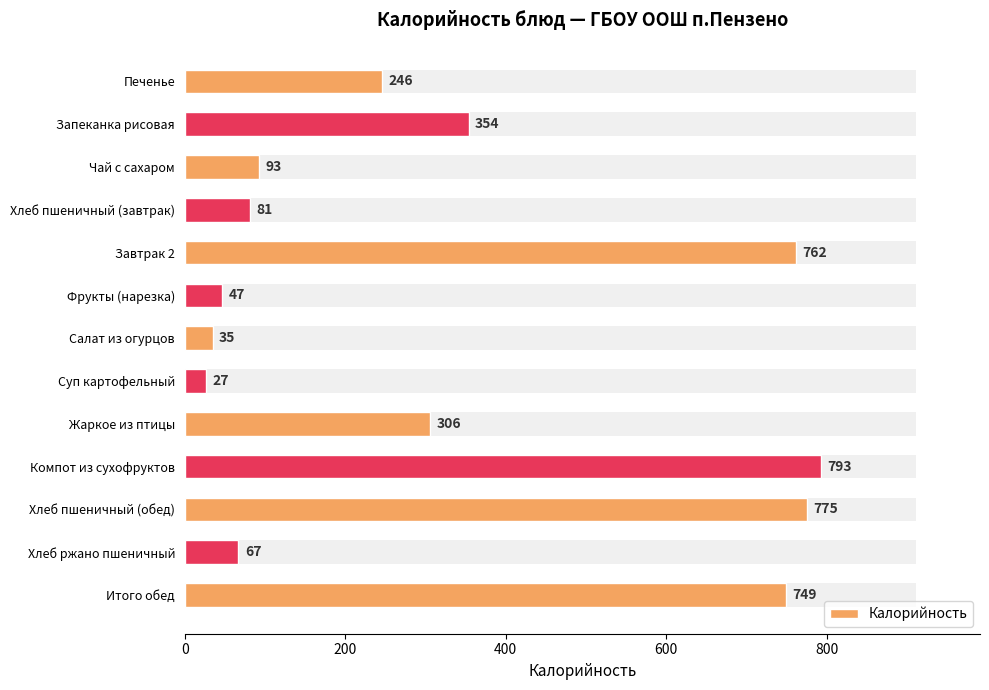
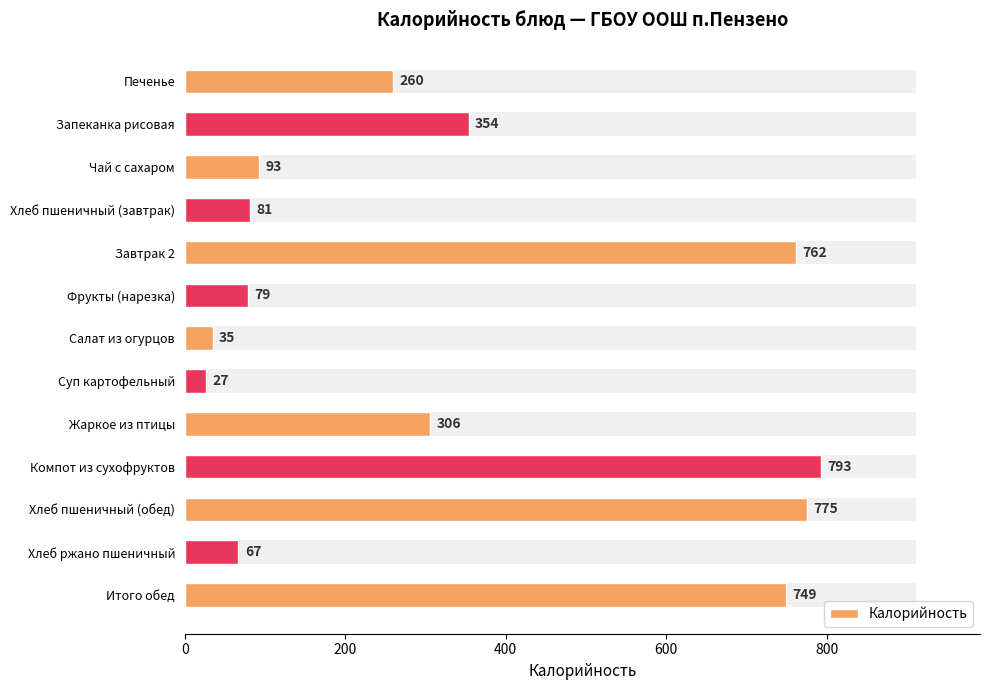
Калорийность, Печенье: 246 -> 260
Калорийность, Фрукты (нарезка): 47 -> 79
